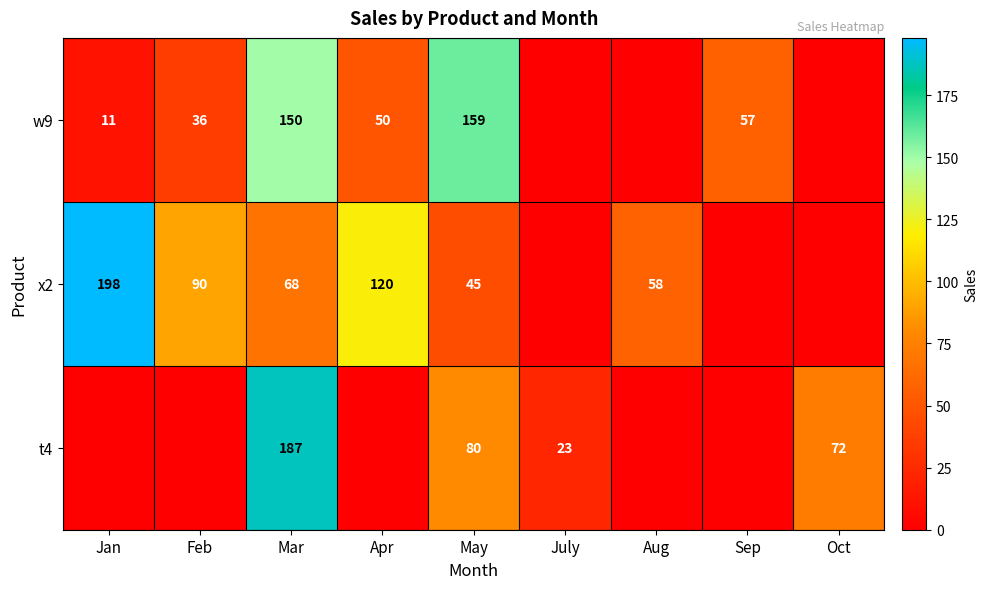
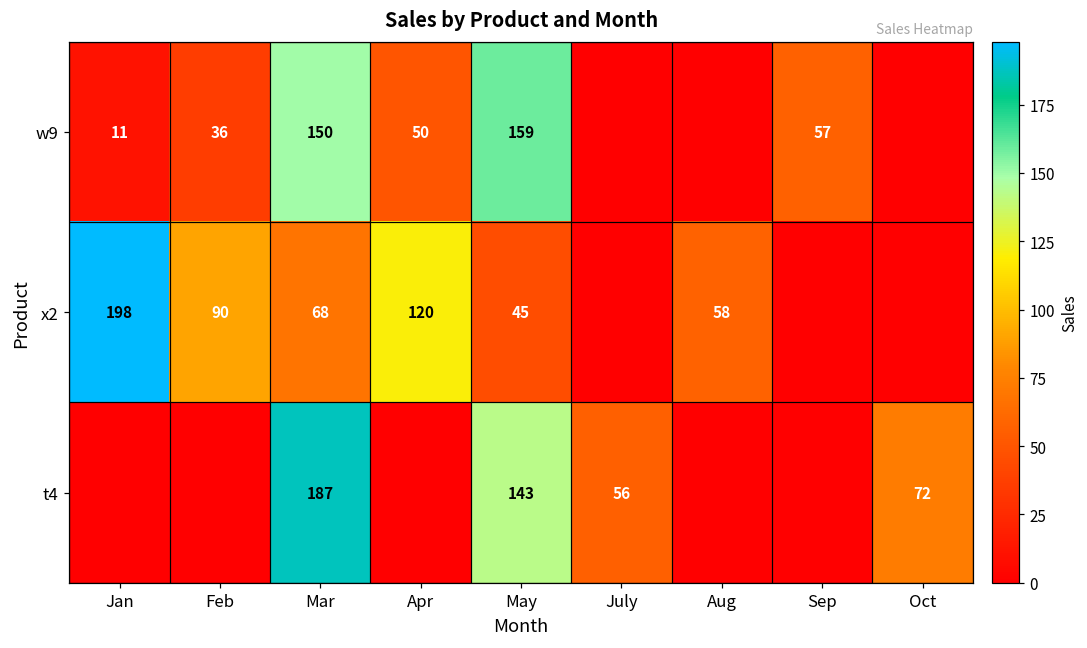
t4, May: 80 -> 143
t4, July: 23 -> 56
